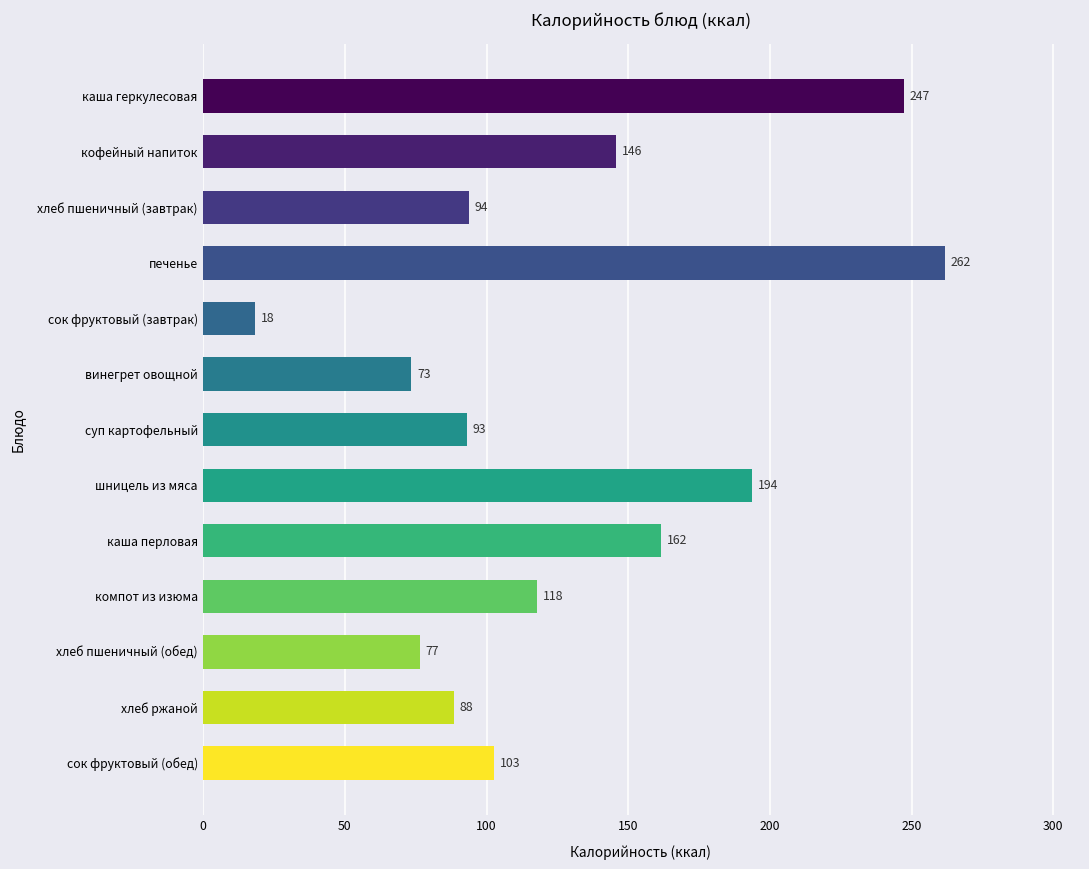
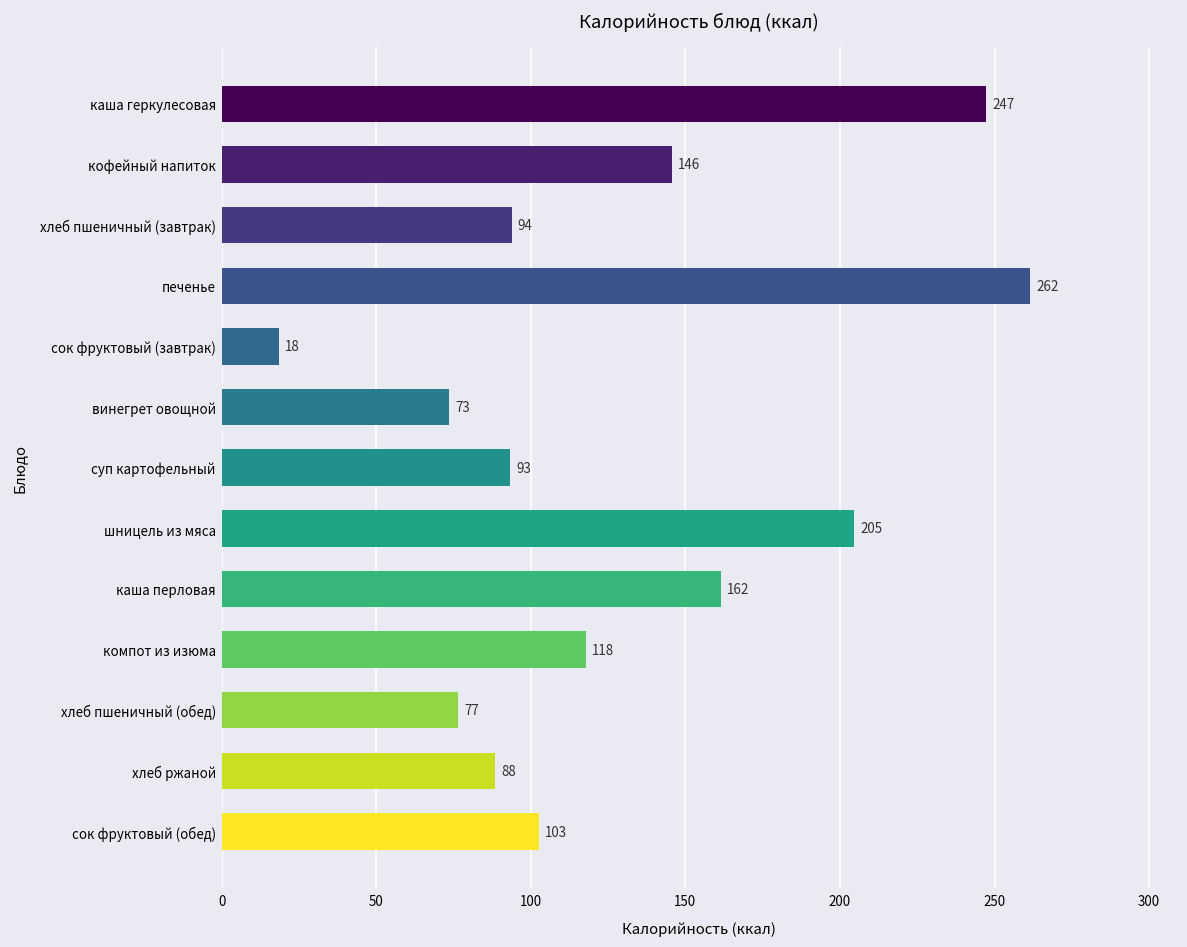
шницель из мяса: 194 -> 205
